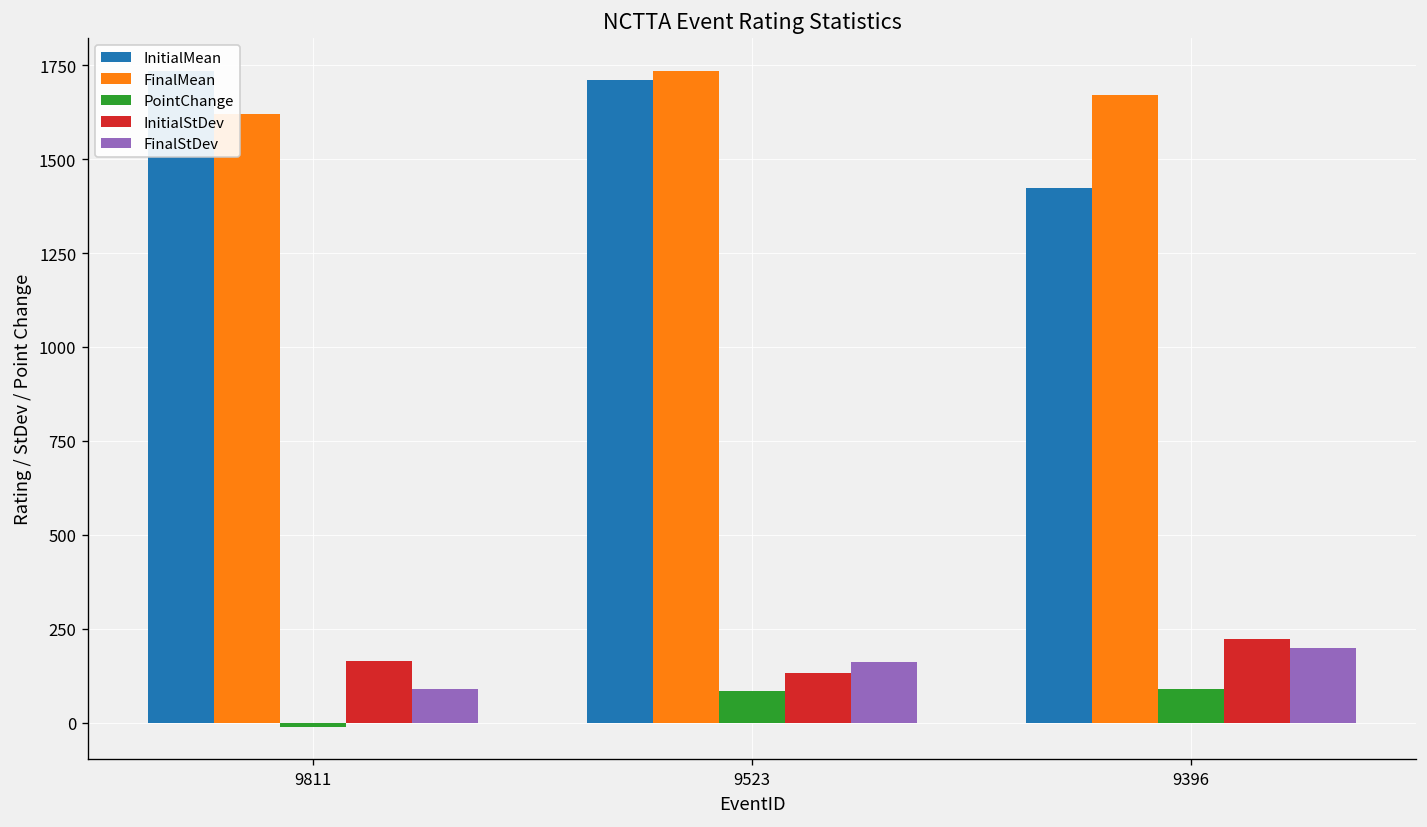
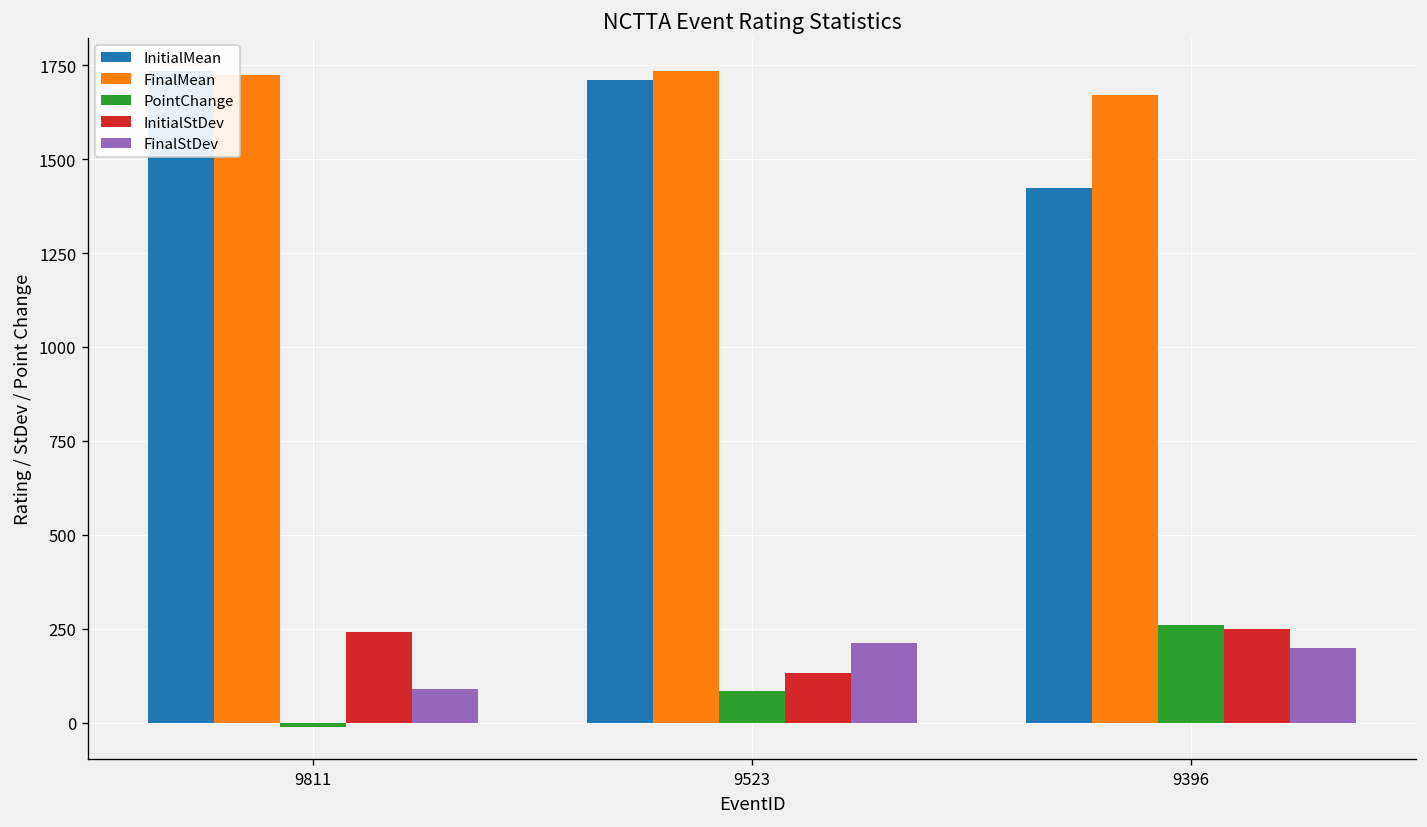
FinalMean, 9811: 1620 -> 1730
InitialStDev, 9811: 160 -> 240
FinalStDev, 9523: 160 -> 210
PointChange, 9396: 90 -> 260
InitialStDev, 9396: 220 -> 250
